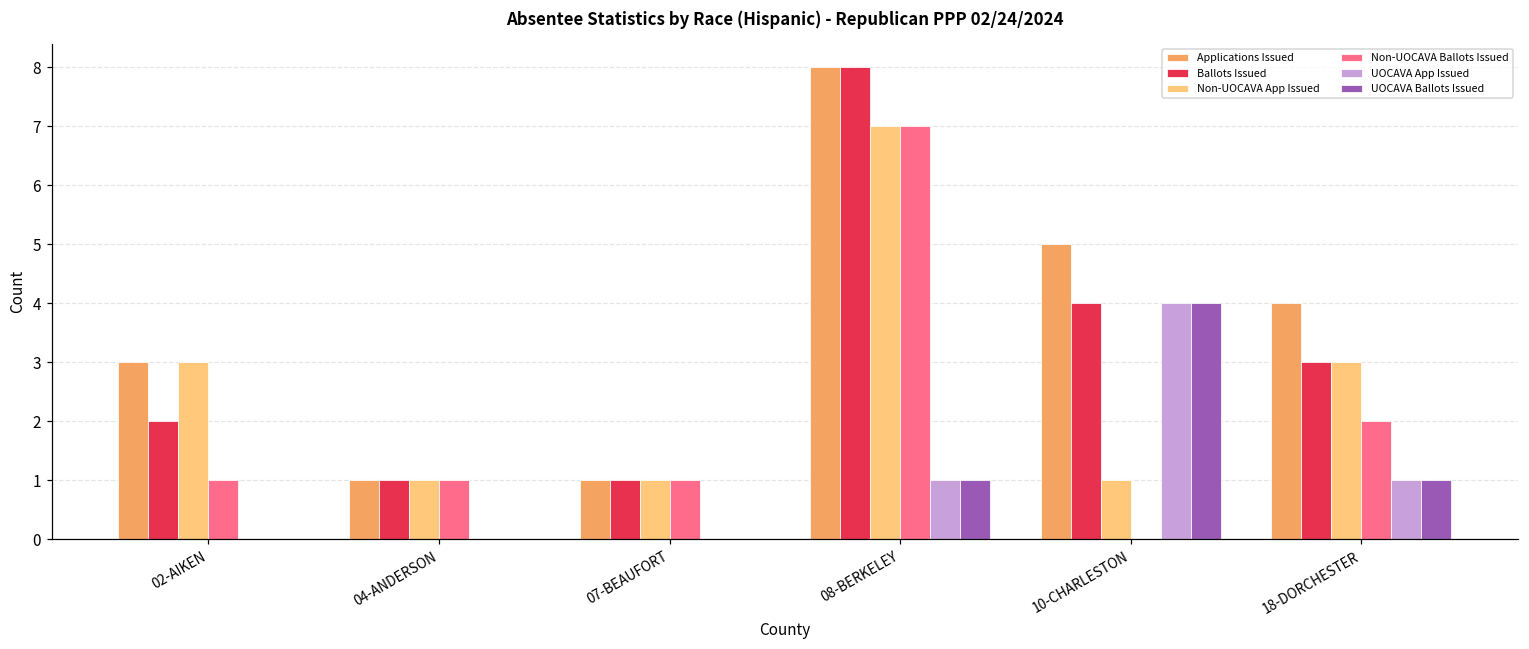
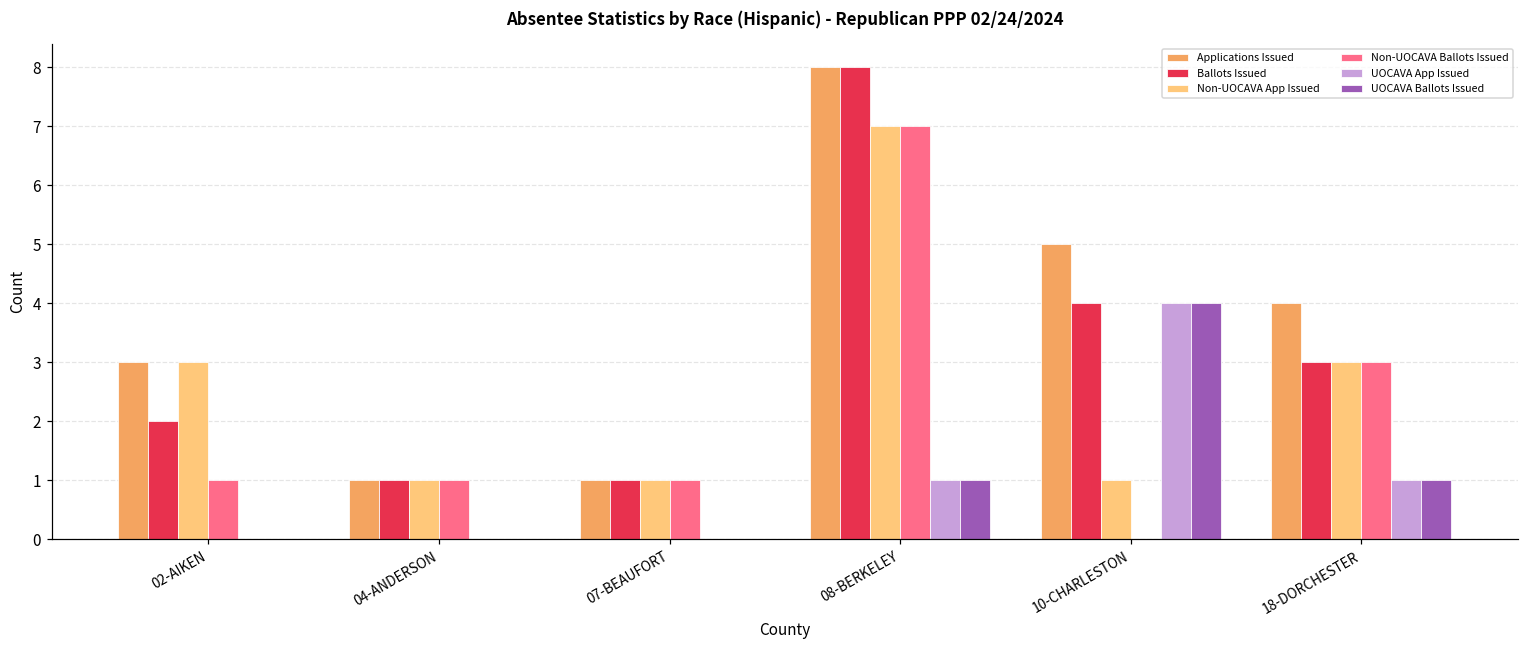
Non-UOCAVA Ballots Issued, 18-DORCHESTER: 2 -> 3
